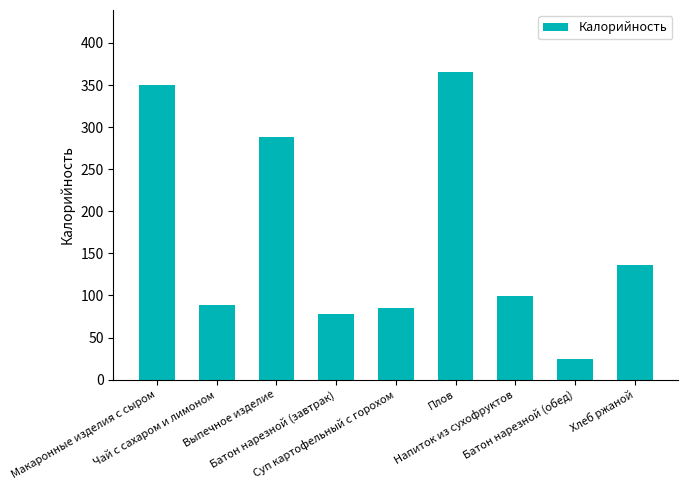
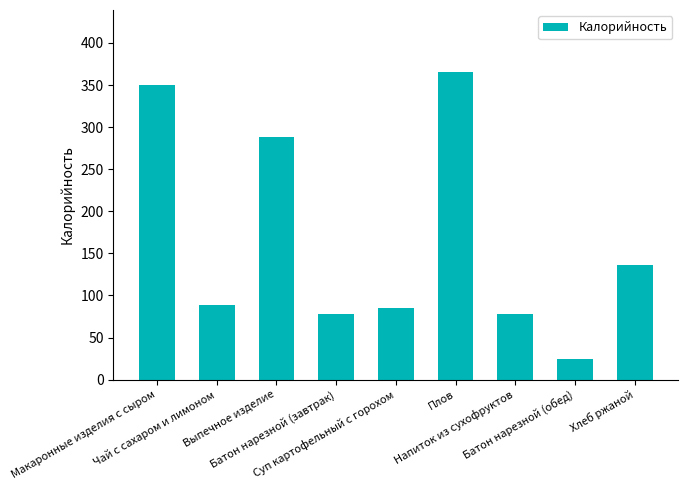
Напиток из сухофруктов: 100 -> 80
